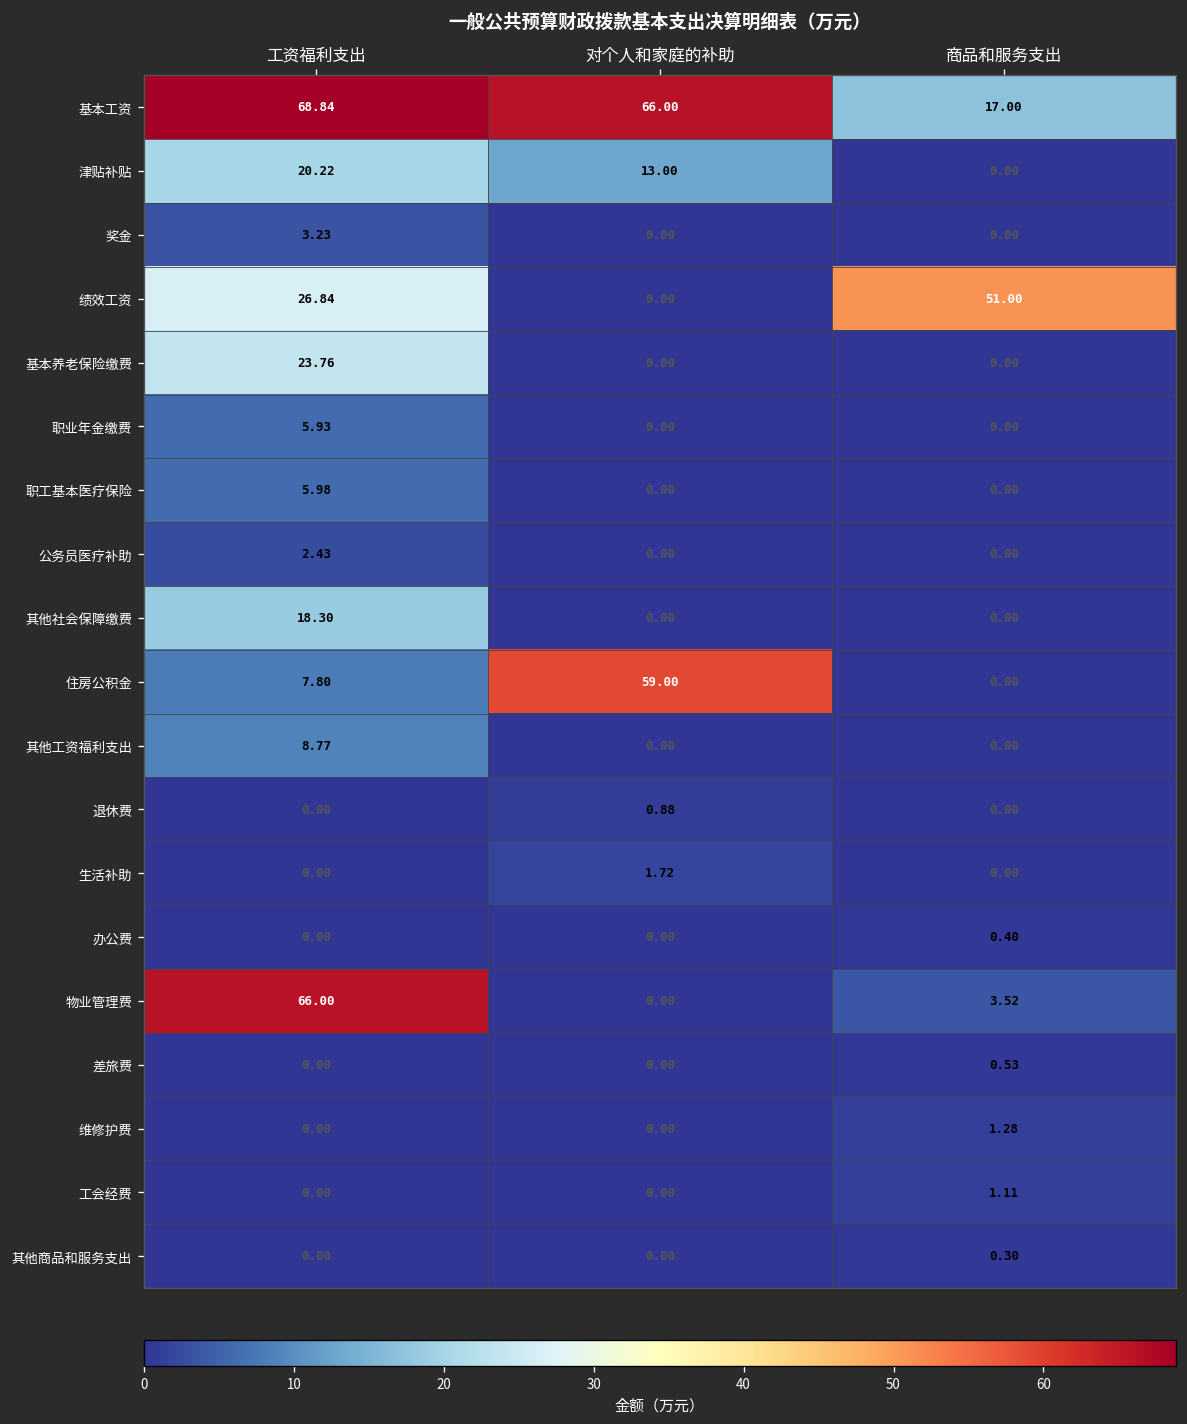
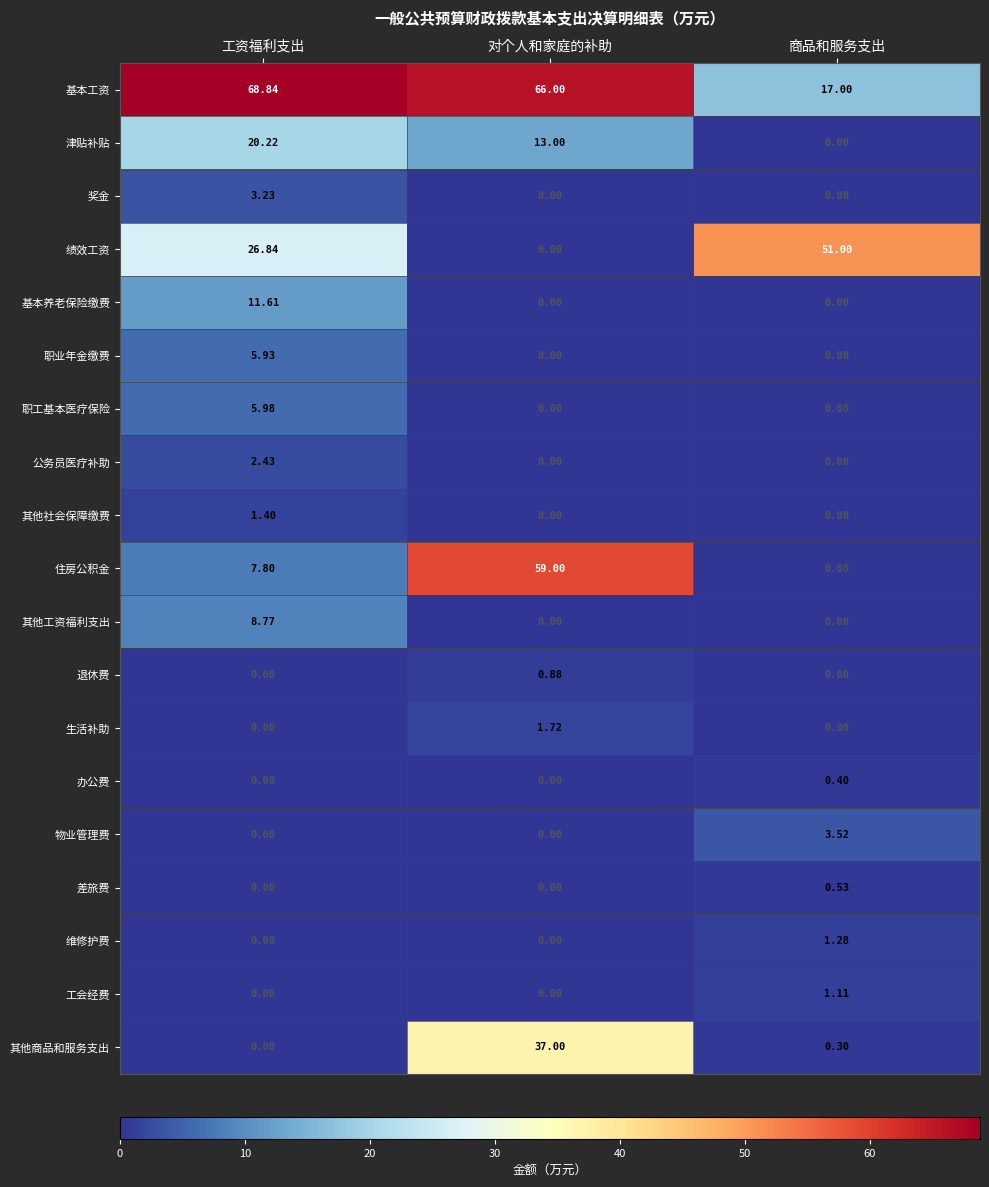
基本养老保险缴费, 工资福利支出: 23.76 -> 11.61
其他社会保障缴费, 工资福利支出: 18.30 -> 1.40
物业管理费, 工资福利支出: 66.00 -> 0.00
其他商品和服务支出, 对个人和家庭的补助: 0.00 -> 37.00
